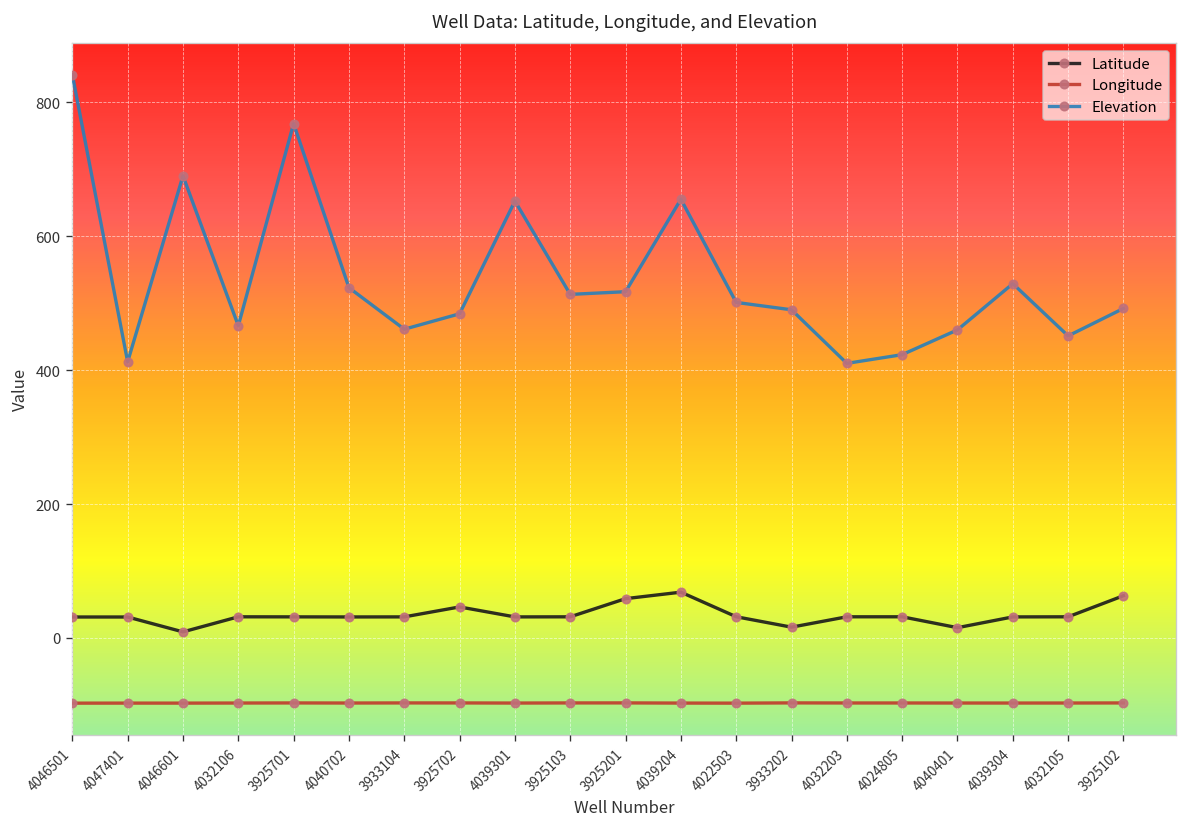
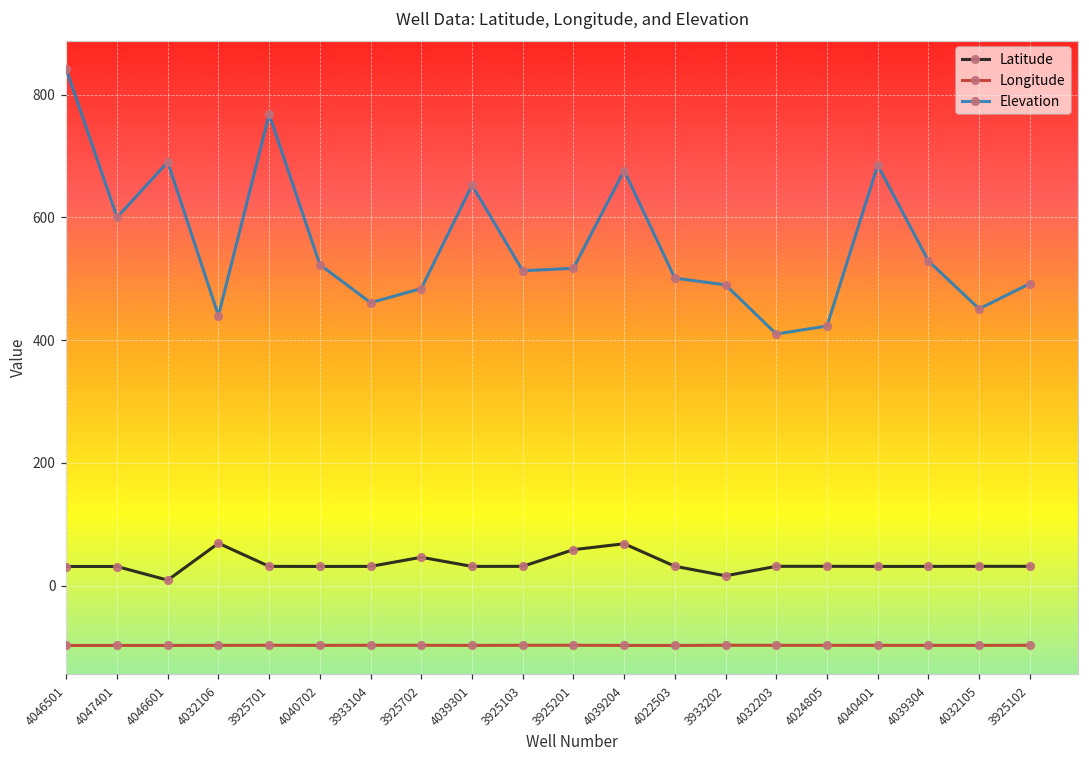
Elevation, 4047401: 410 -> 600
Latitude, 4032106: 30 -> 70
Elevation, 4032106: 470 -> 440
Elevation, 4039204: 660 -> 680
Latitude, 4040401: 20 -> 30
Elevation, 4040401: 460 -> 690
Latitude, 3925102: 60 -> 30
